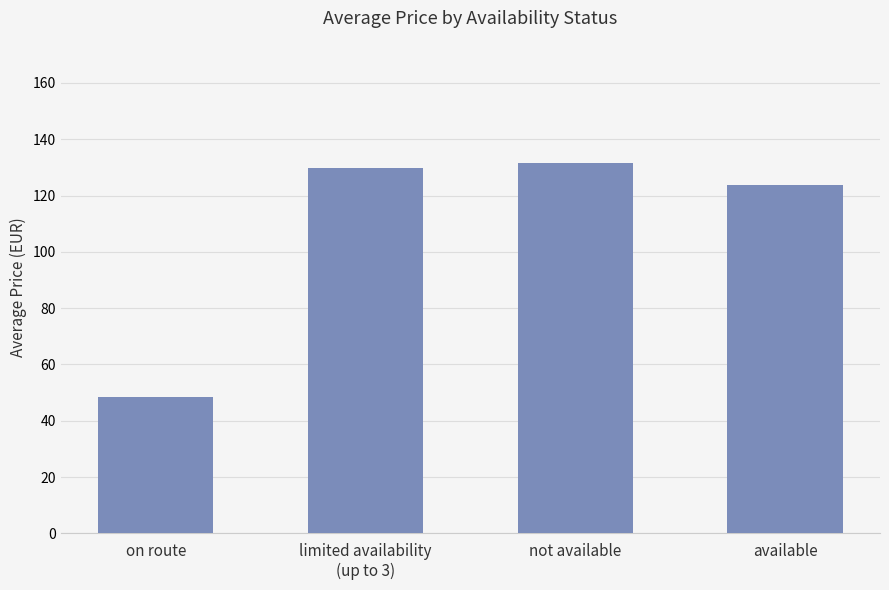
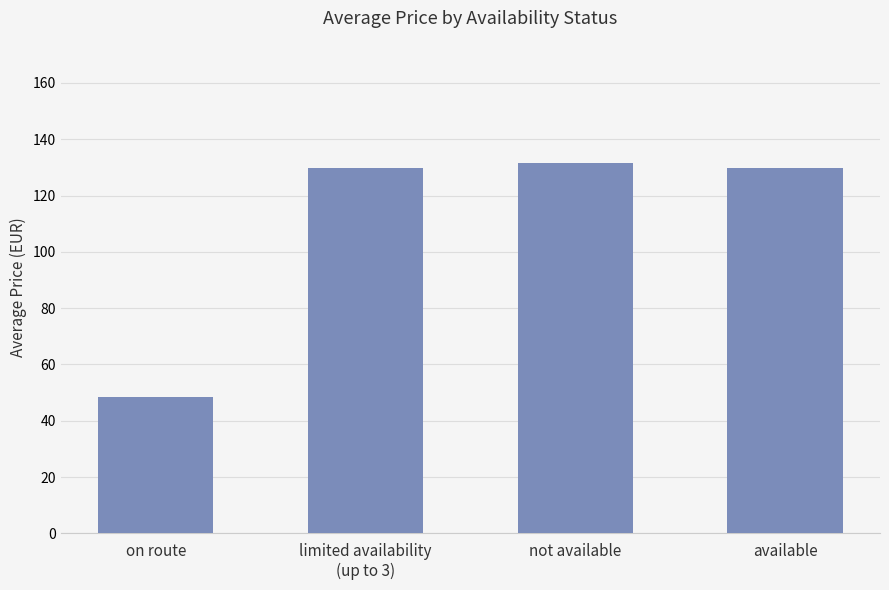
available: 124 -> 130
